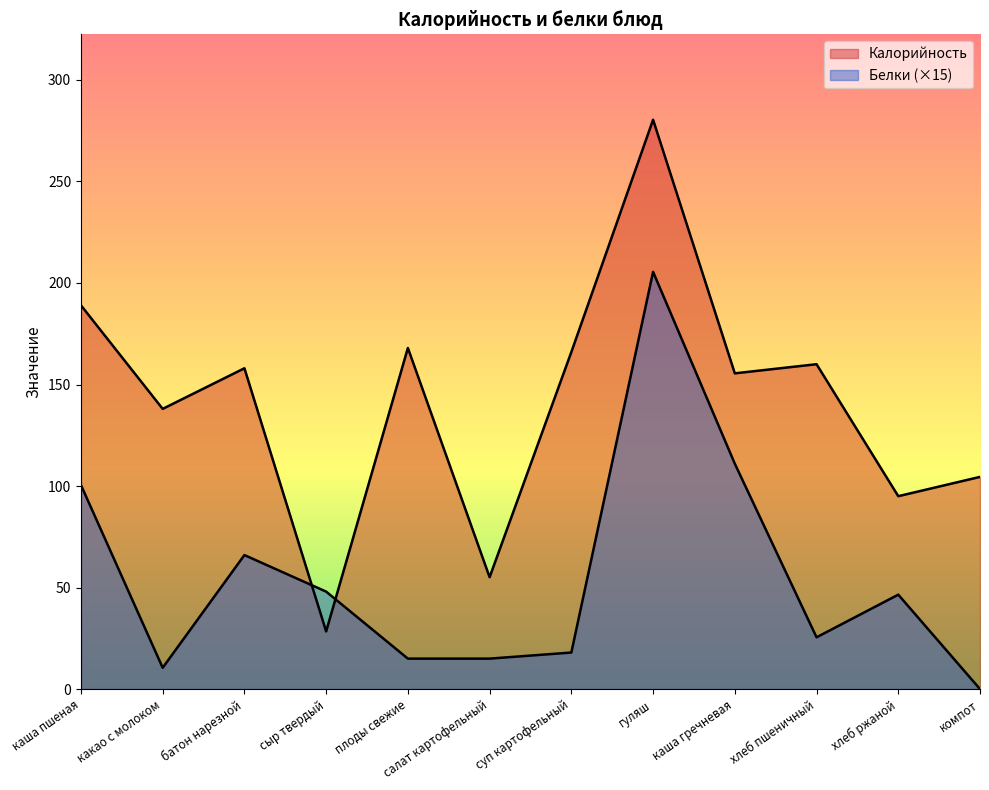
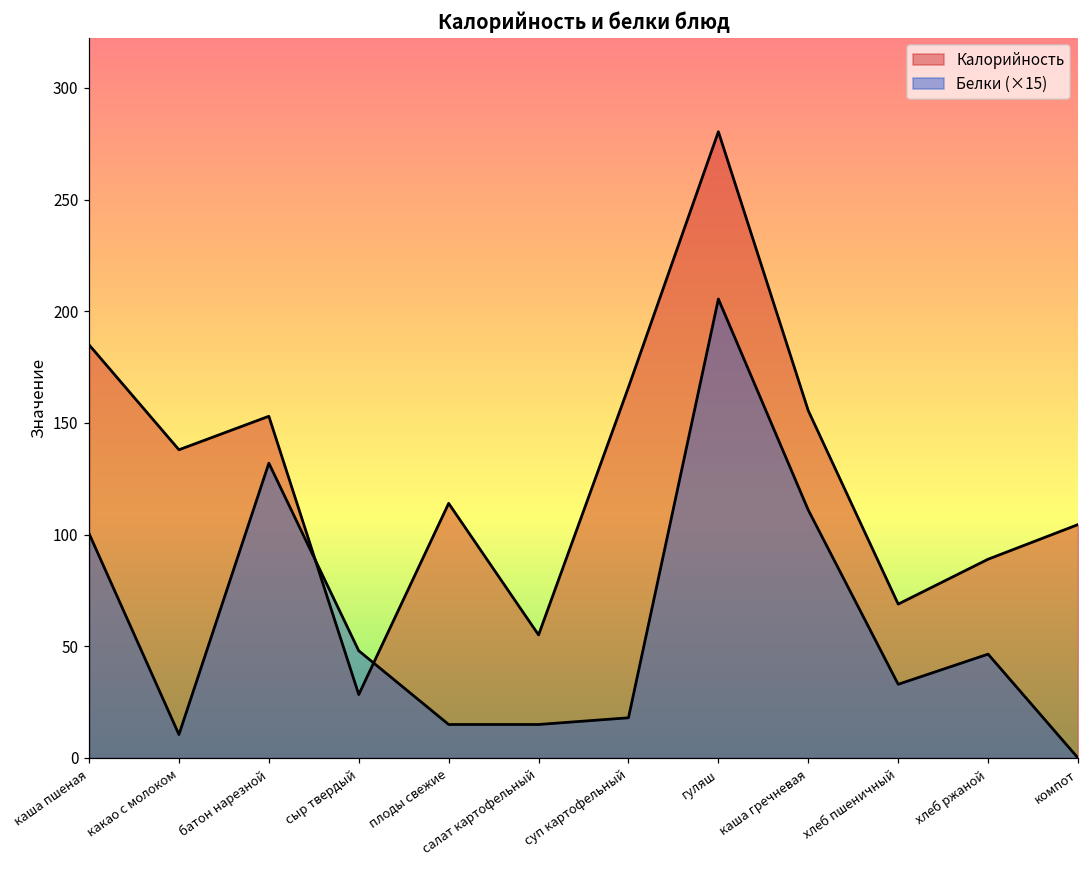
Калорийность, каша пшеная: 189 -> 185
Калорийность, батон нарезной: 158 -> 153
Белки (×15), батон нарезной: 66 -> 132
Калорийность, плоды свежие: 168 -> 114
Калорийность, хлеб пшеничный: 160 -> 69
Белки (×15), хлеб пшеничный: 26 -> 33
Калорийность, хлеб ржаной: 95 -> 89
